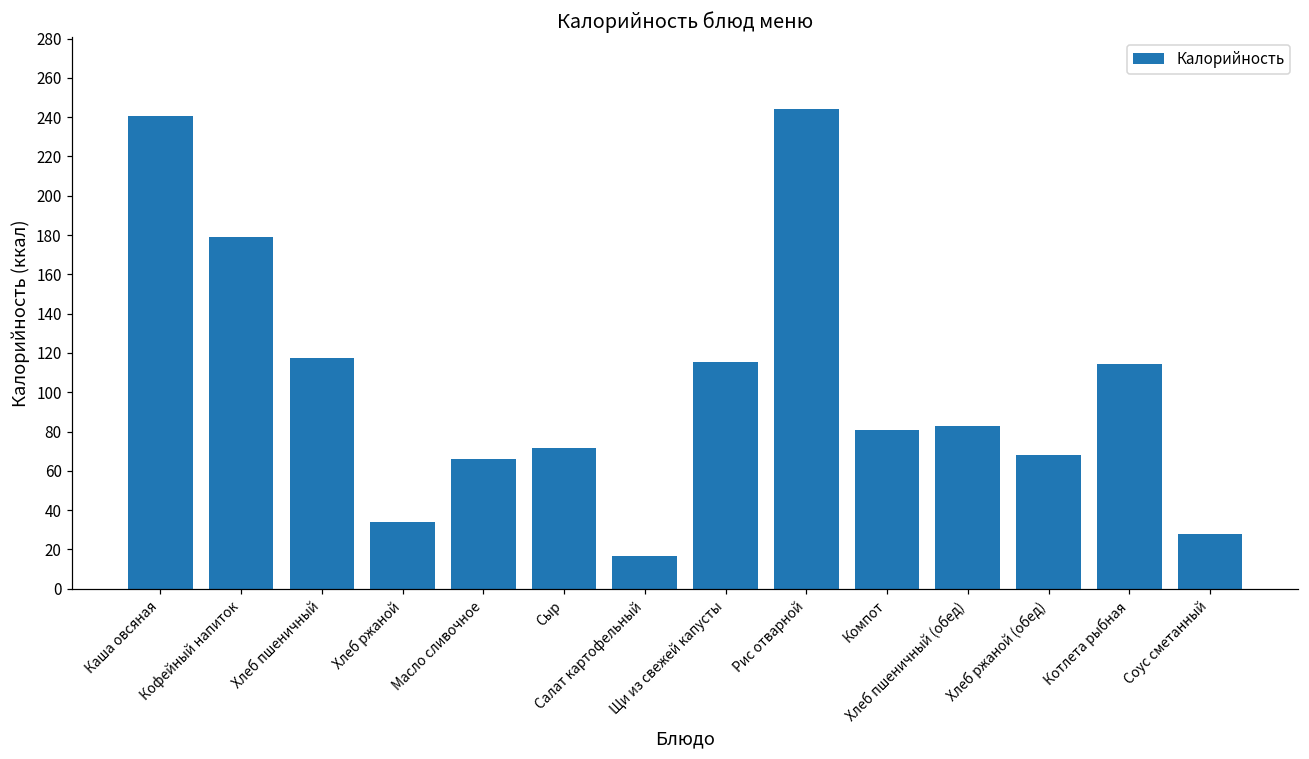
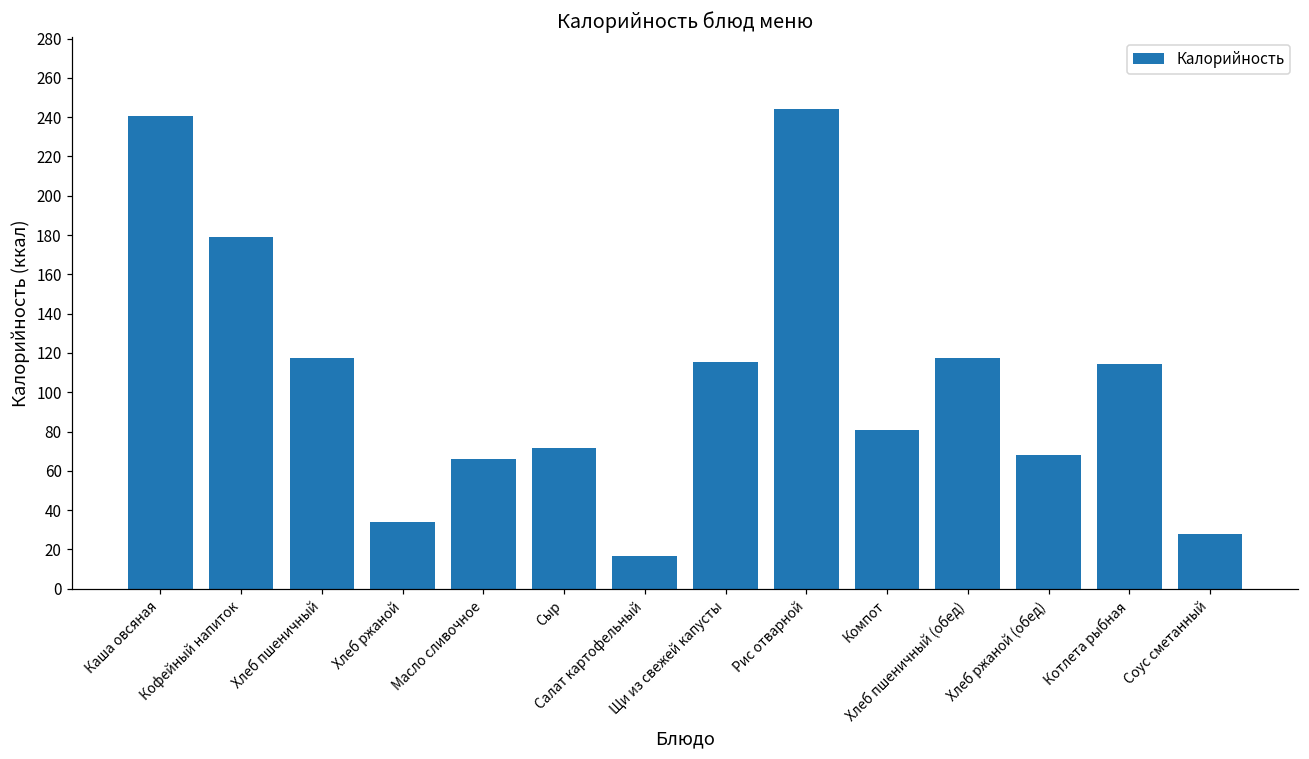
Хлеб пшеничный (обед): 83 -> 117
